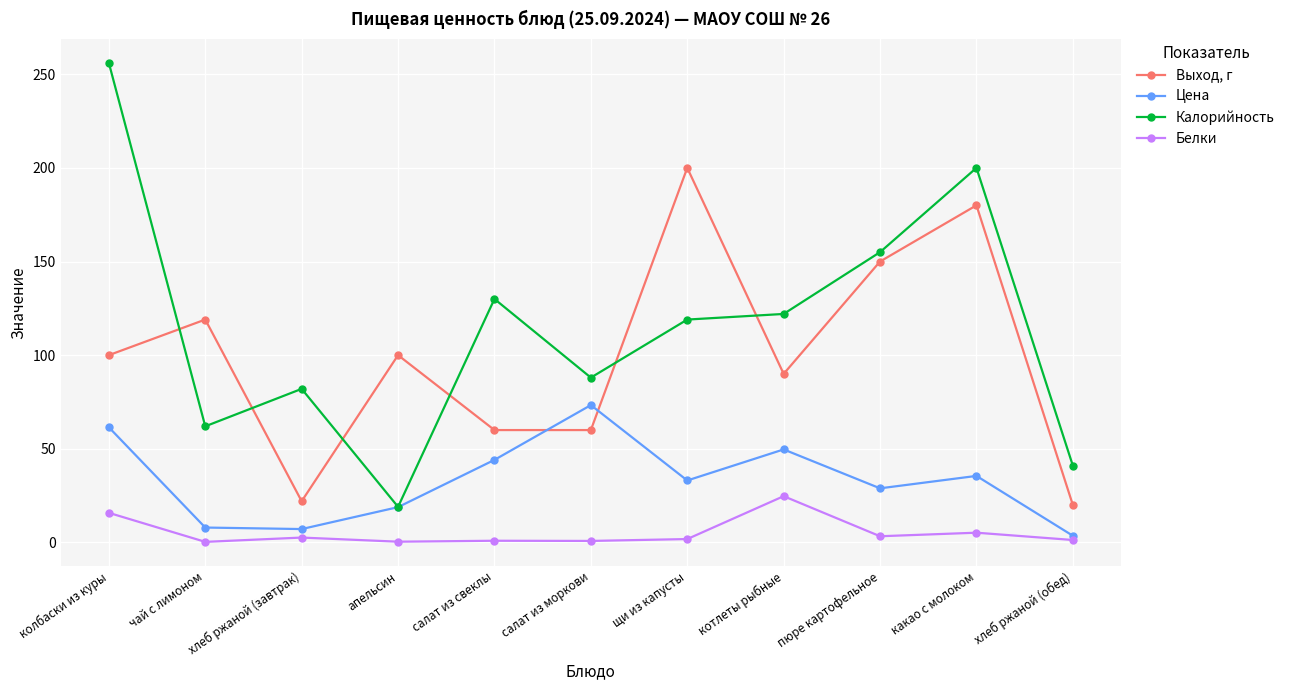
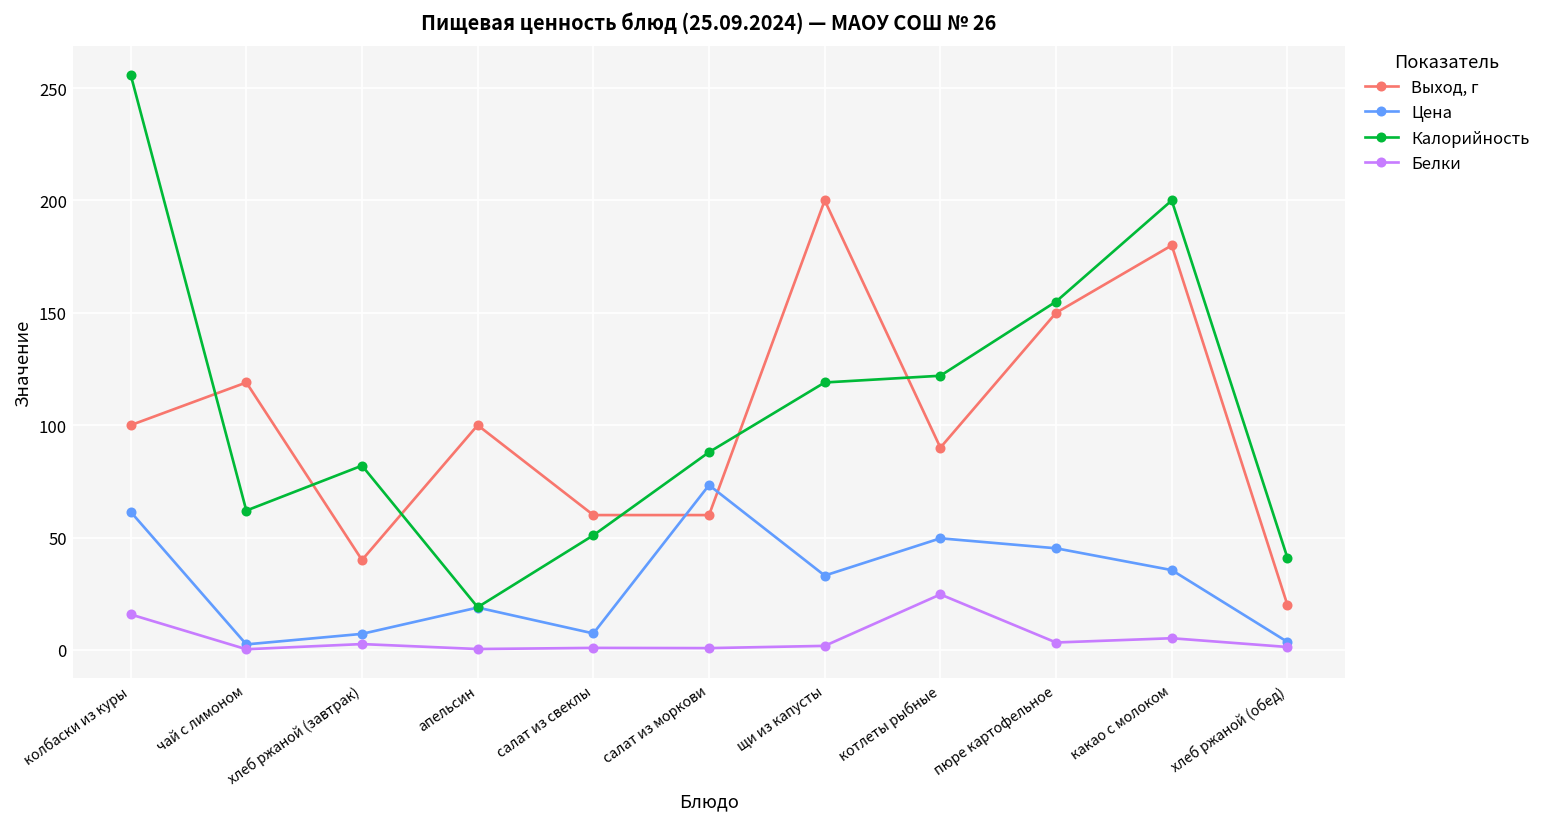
Цена, чай с лимоном: 8 -> 2
Выход, г, хлеб ржаной (завтрак): 22 -> 40
Цена, салат из свеклы: 44 -> 7
Калорийность, салат из свеклы: 130 -> 51
Цена, пюре картофельное: 29 -> 45
